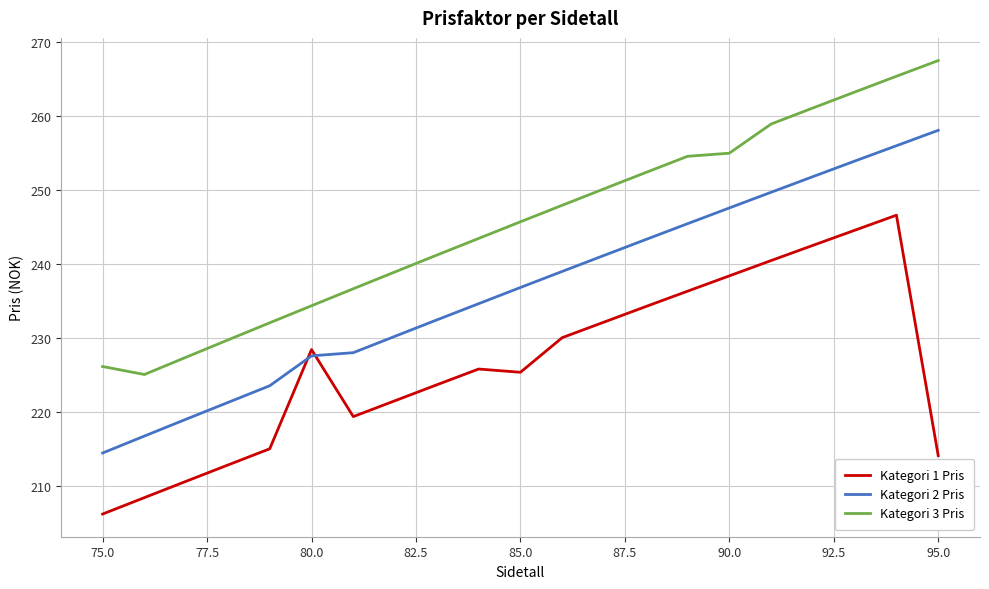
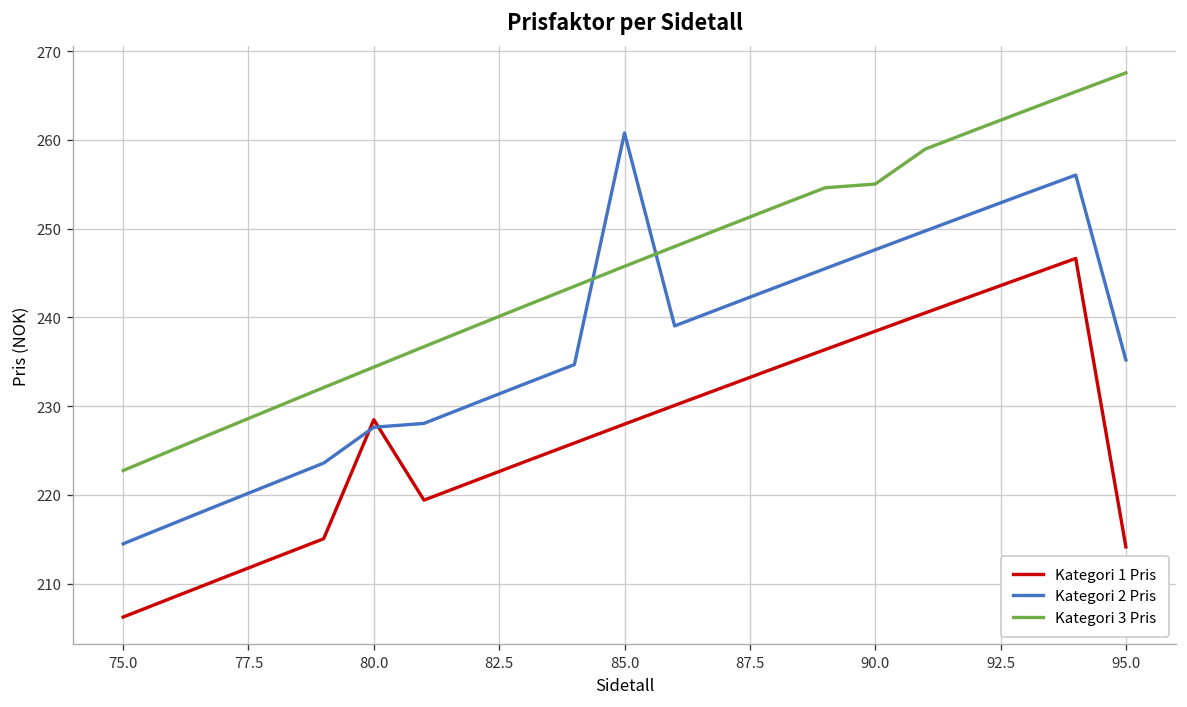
Kategori 3 Pris, 75.0: 226 -> 223
Kategori 1 Pris, 85.0: 225 -> 228
Kategori 2 Pris, 85.0: 237 -> 261
Kategori 2 Pris, 95.0: 258 -> 235
